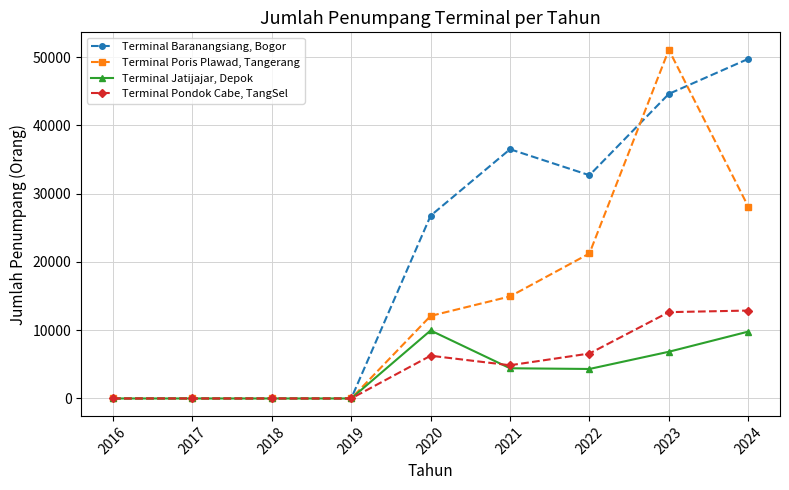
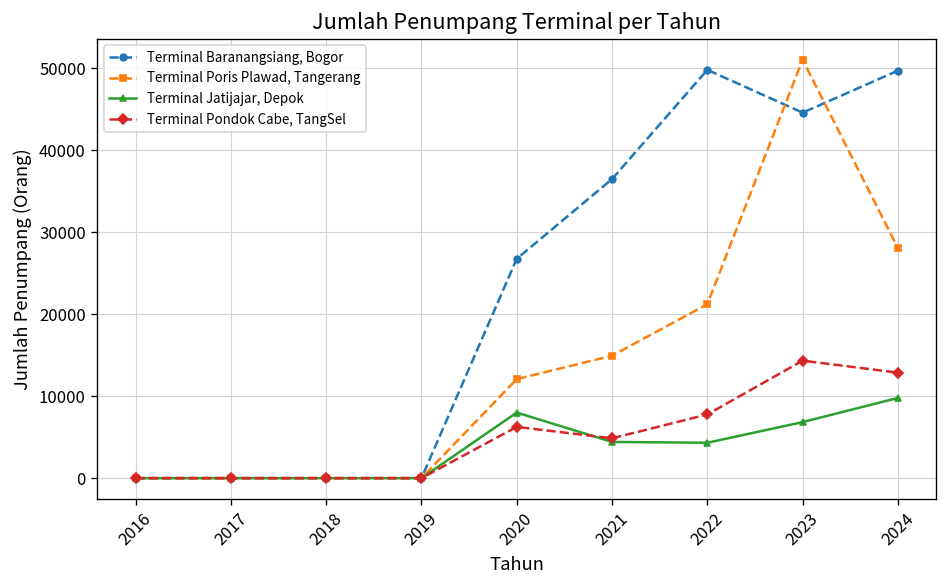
Terminal Jatijajar, Depok, 2020: 10000 -> 8000
Terminal Baranangsiang, Bogor, 2022: 33000 -> 50000
Terminal Pondok Cabe, TangSel, 2022: 7000 -> 8000
Terminal Pondok Cabe, TangSel, 2023: 13000 -> 14000
